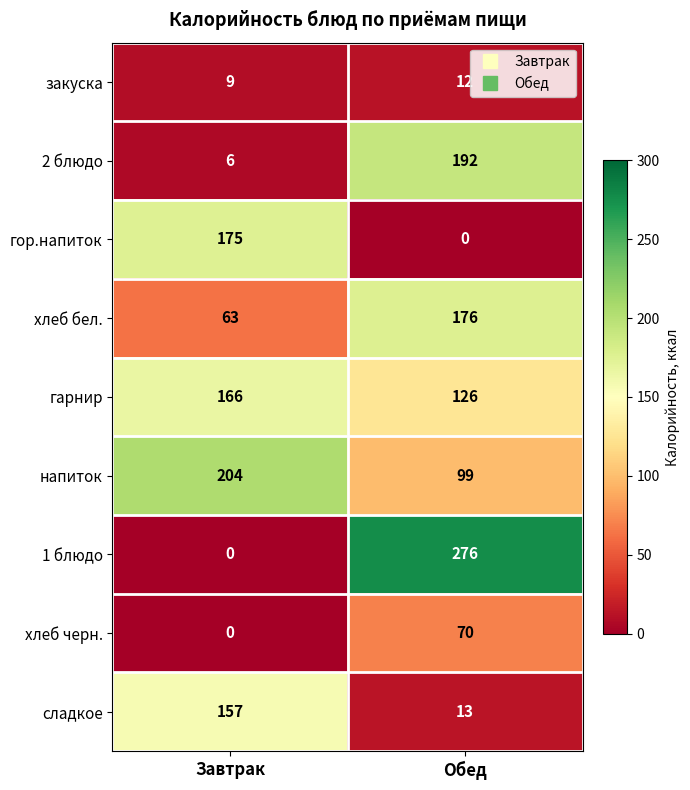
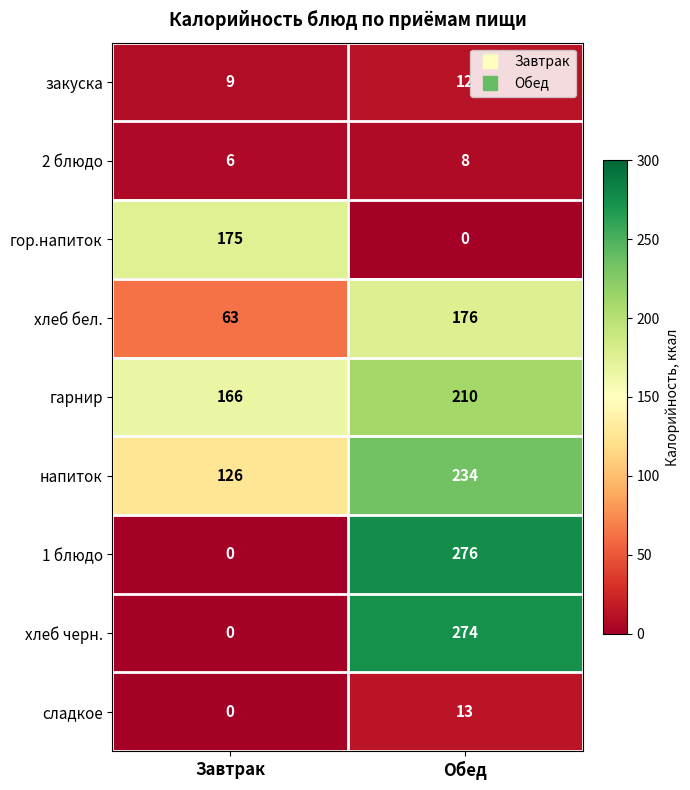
2 блюдо, Обед: 192 -> 8
гарнир, Обед: 126 -> 210
напиток, Завтрак: 204 -> 126
напиток, Обед: 99 -> 234
хлеб черн., Обед: 70 -> 274
сладкое, Завтрак: 157 -> 0
